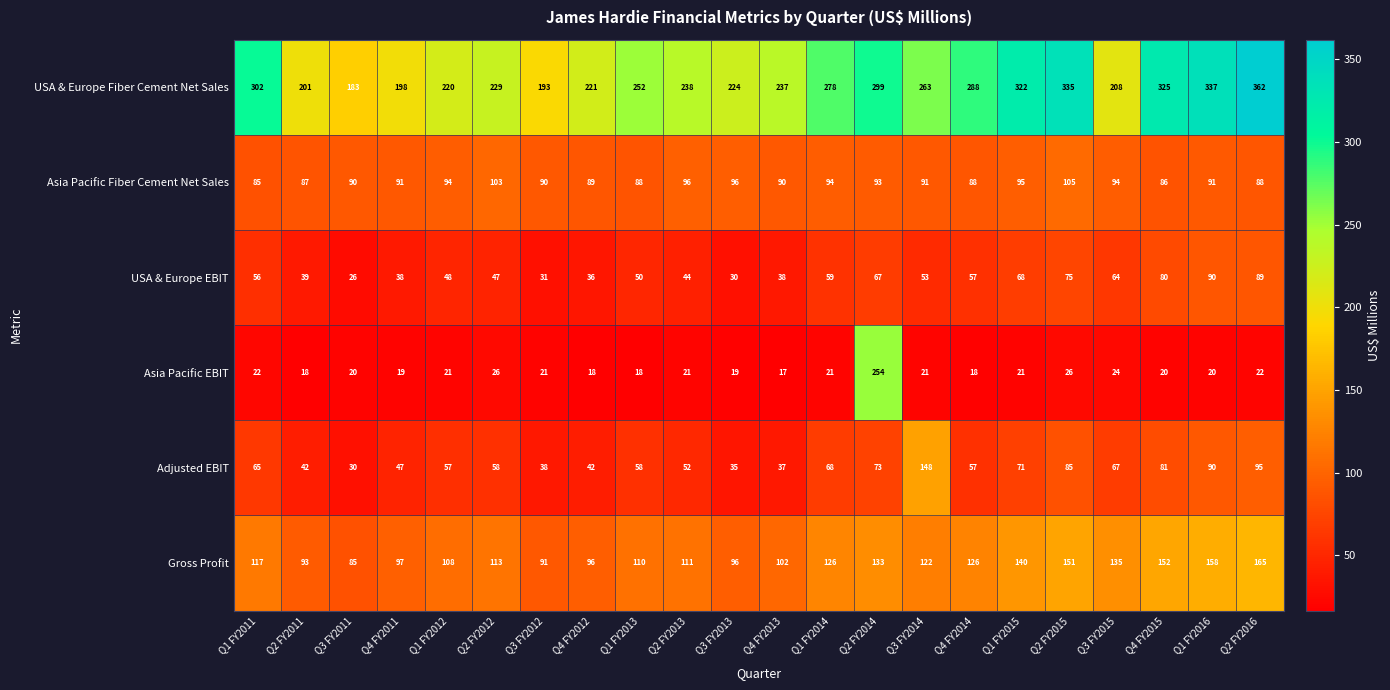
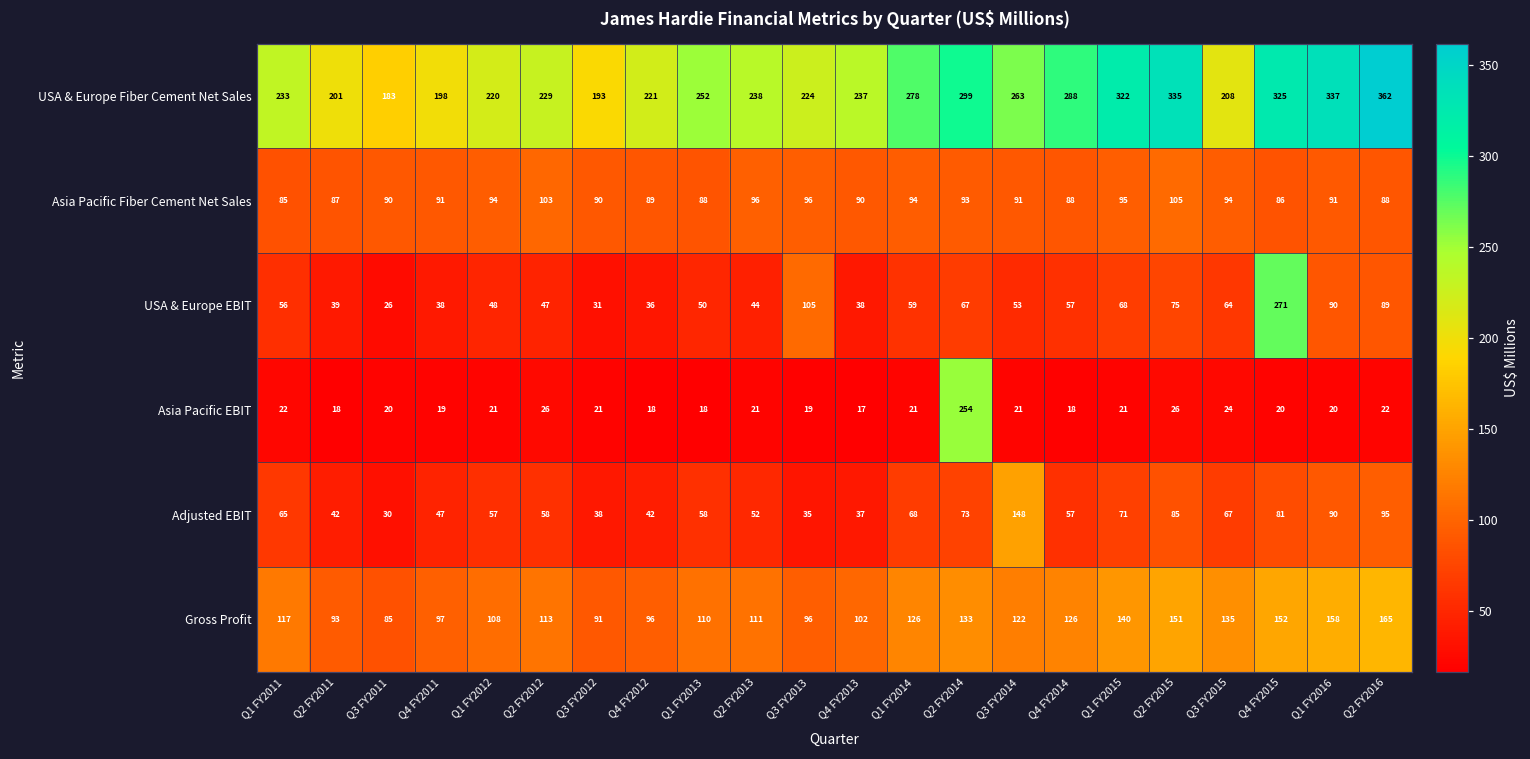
USA & Europe Fiber Cement Net Sales, Q1 FY2011: 302 -> 233
USA & Europe EBIT, Q3 FY2013: 30 -> 105
USA & Europe EBIT, Q4 FY2015: 80 -> 271
